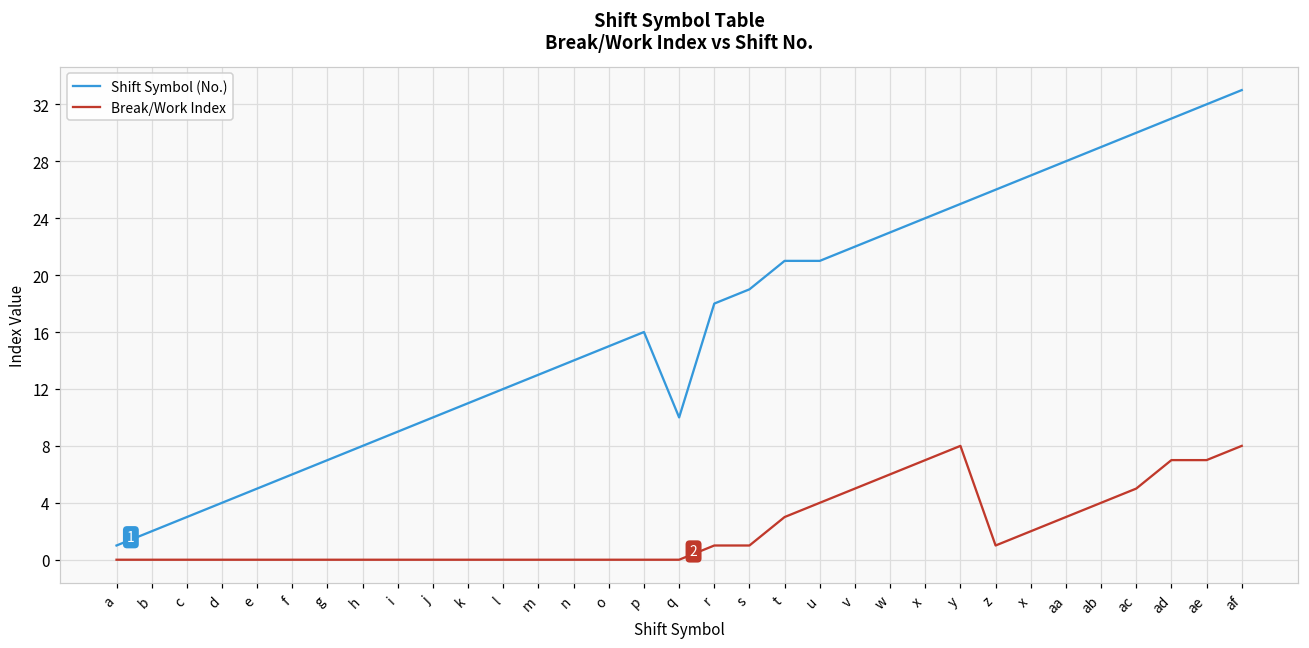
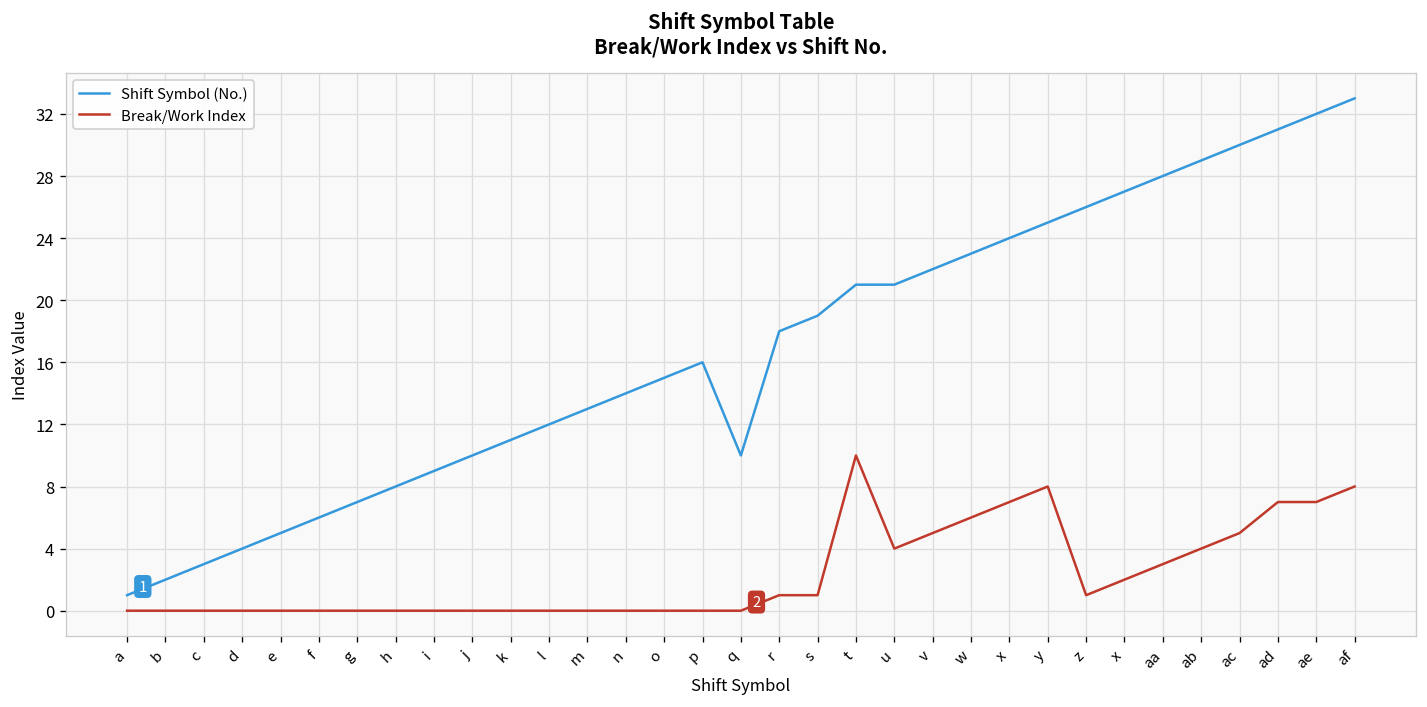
Break/Work Index, t: 3 -> 10
